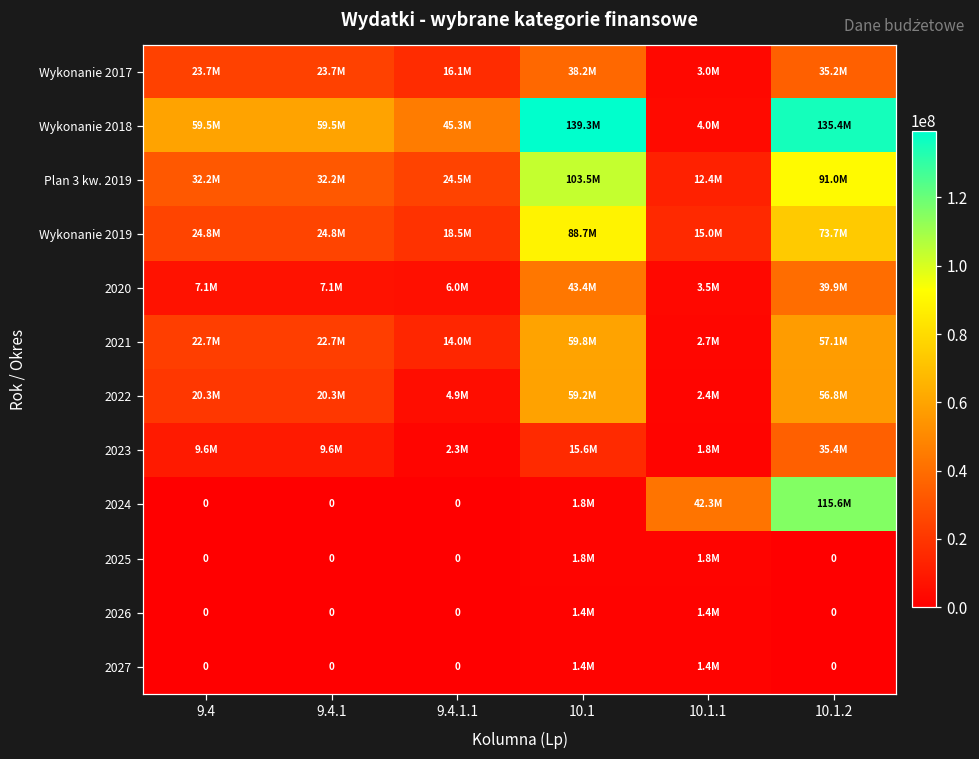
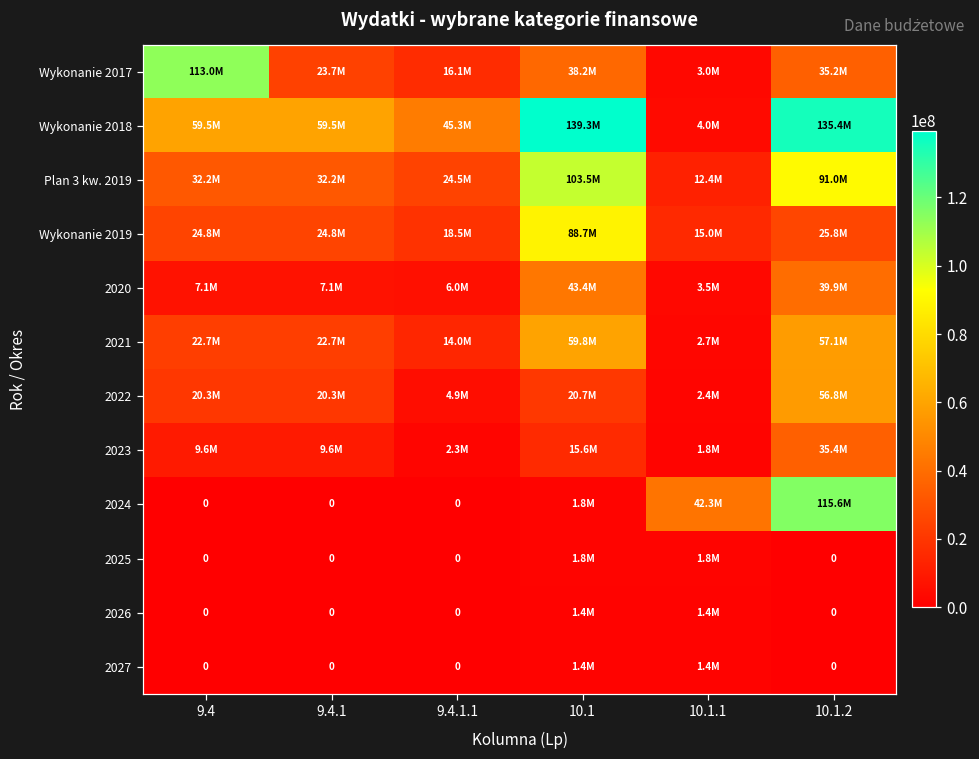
Wykonanie 2017, 9.4: 23.7M -> 113.0M
Wykonanie 2019, 10.1.2: 73.7M -> 25.8M
2022, 10.1: 59.2M -> 20.7M
